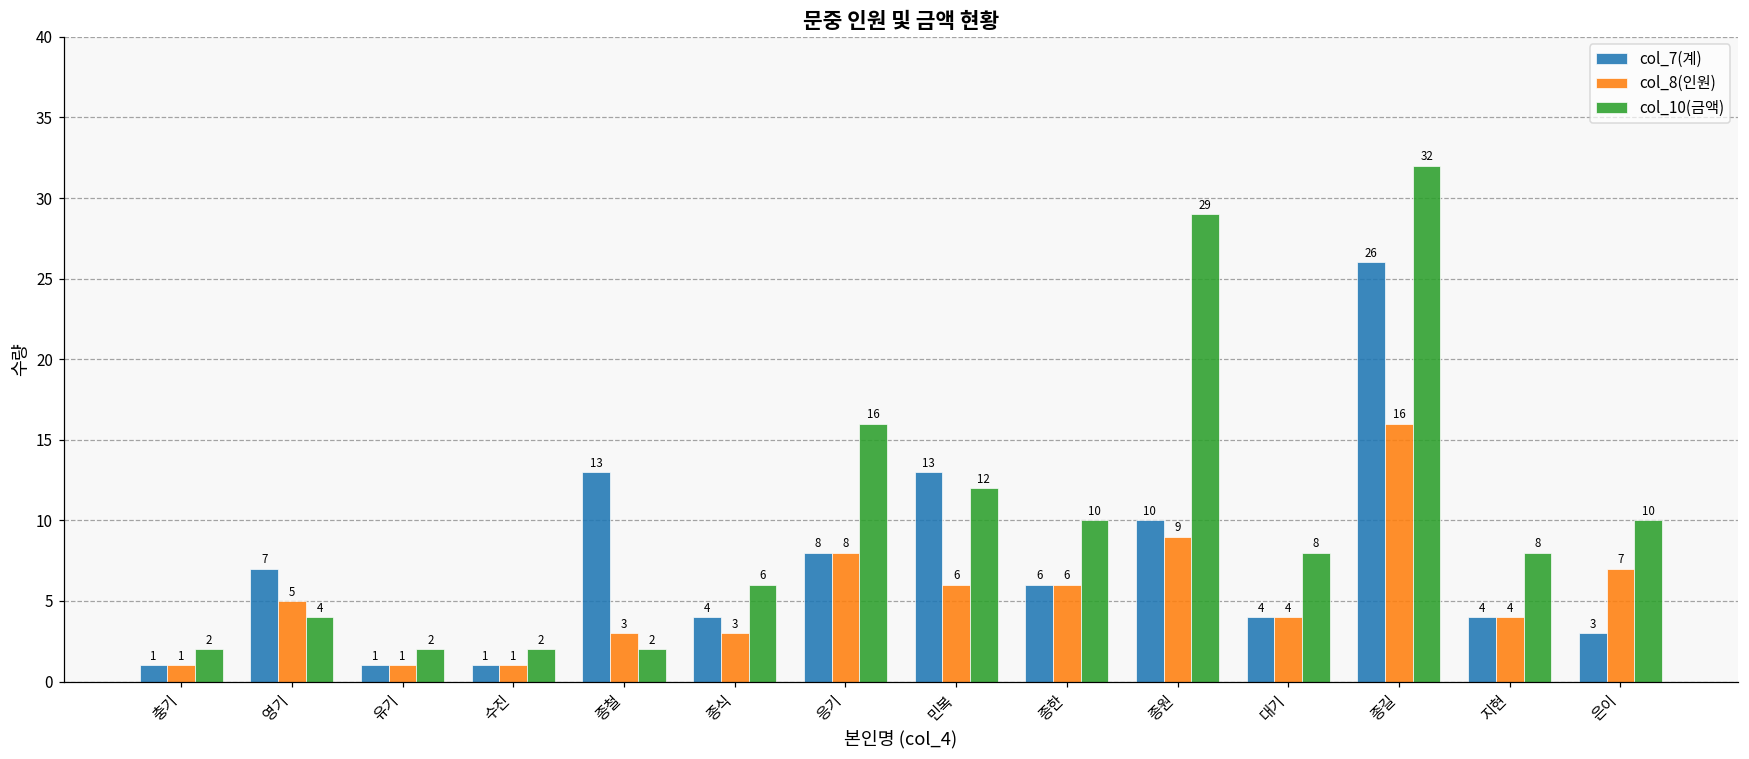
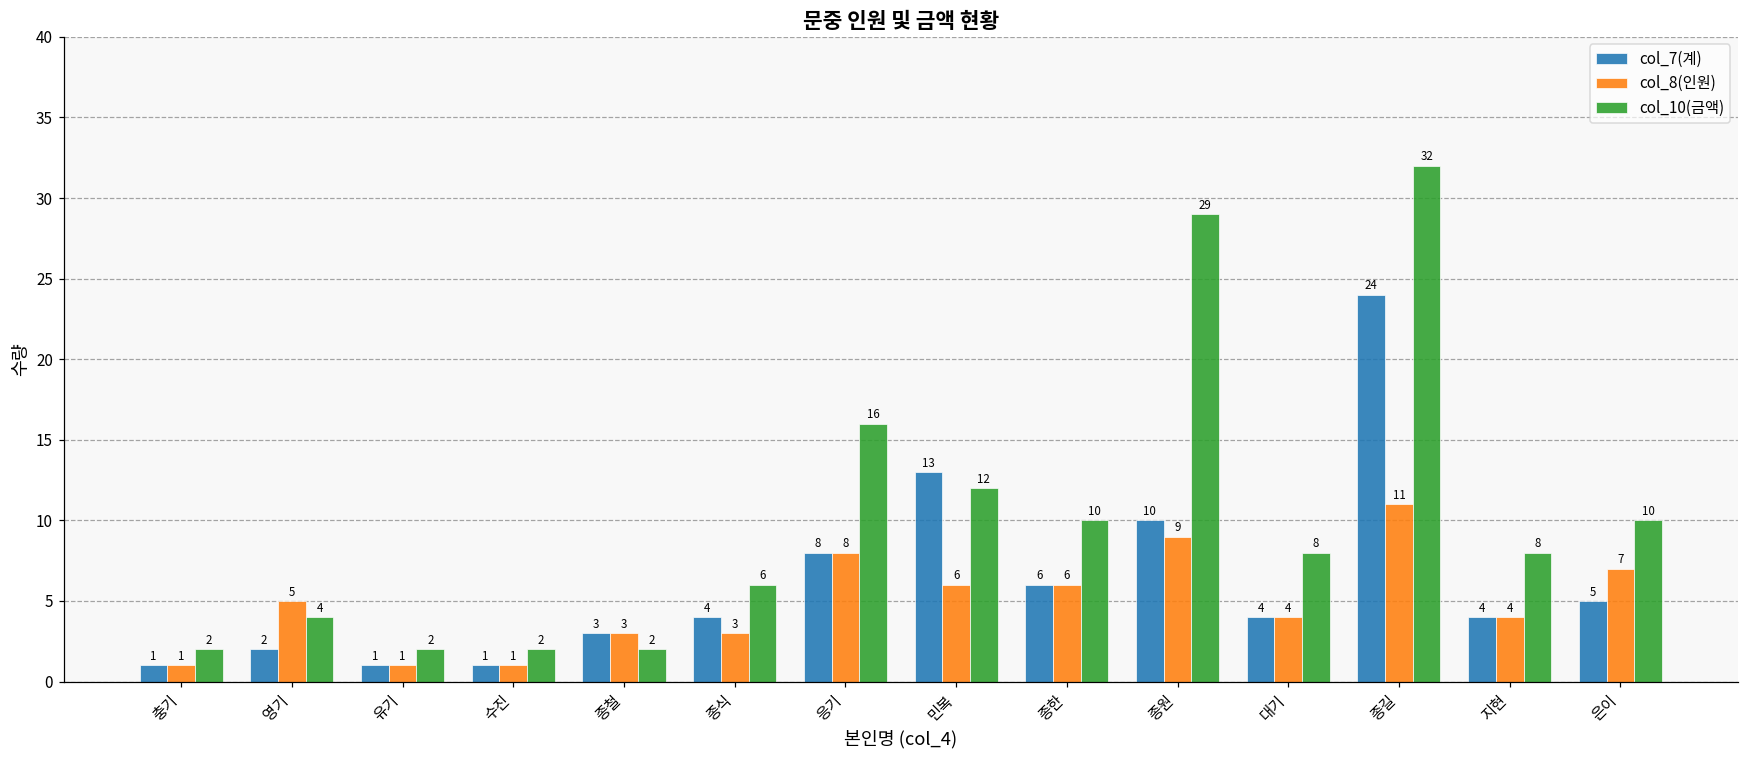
col_7(계), 영기: 7 -> 2
col_7(계), 종철: 13 -> 3
col_7(계), 종길: 26 -> 24
col_8(인원), 종길: 16 -> 11
col_7(계), 은이: 3 -> 5
